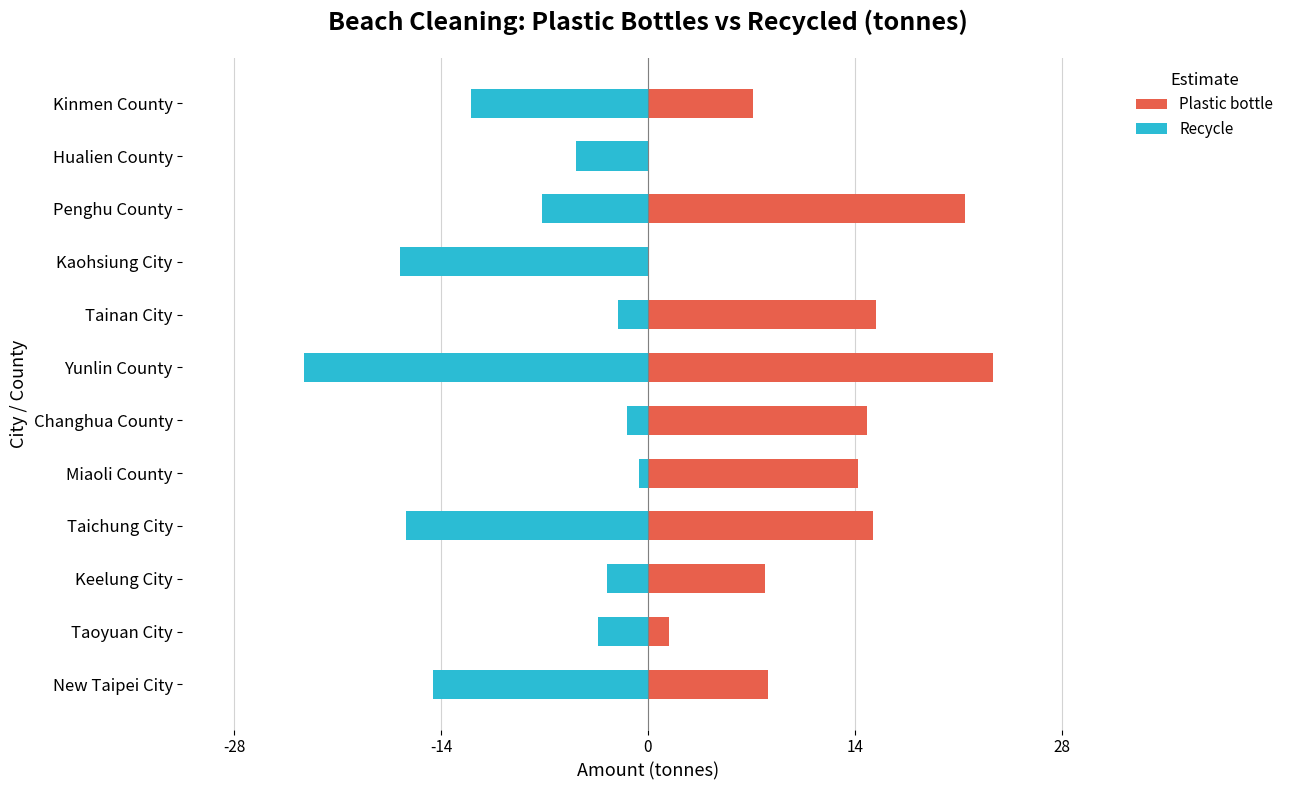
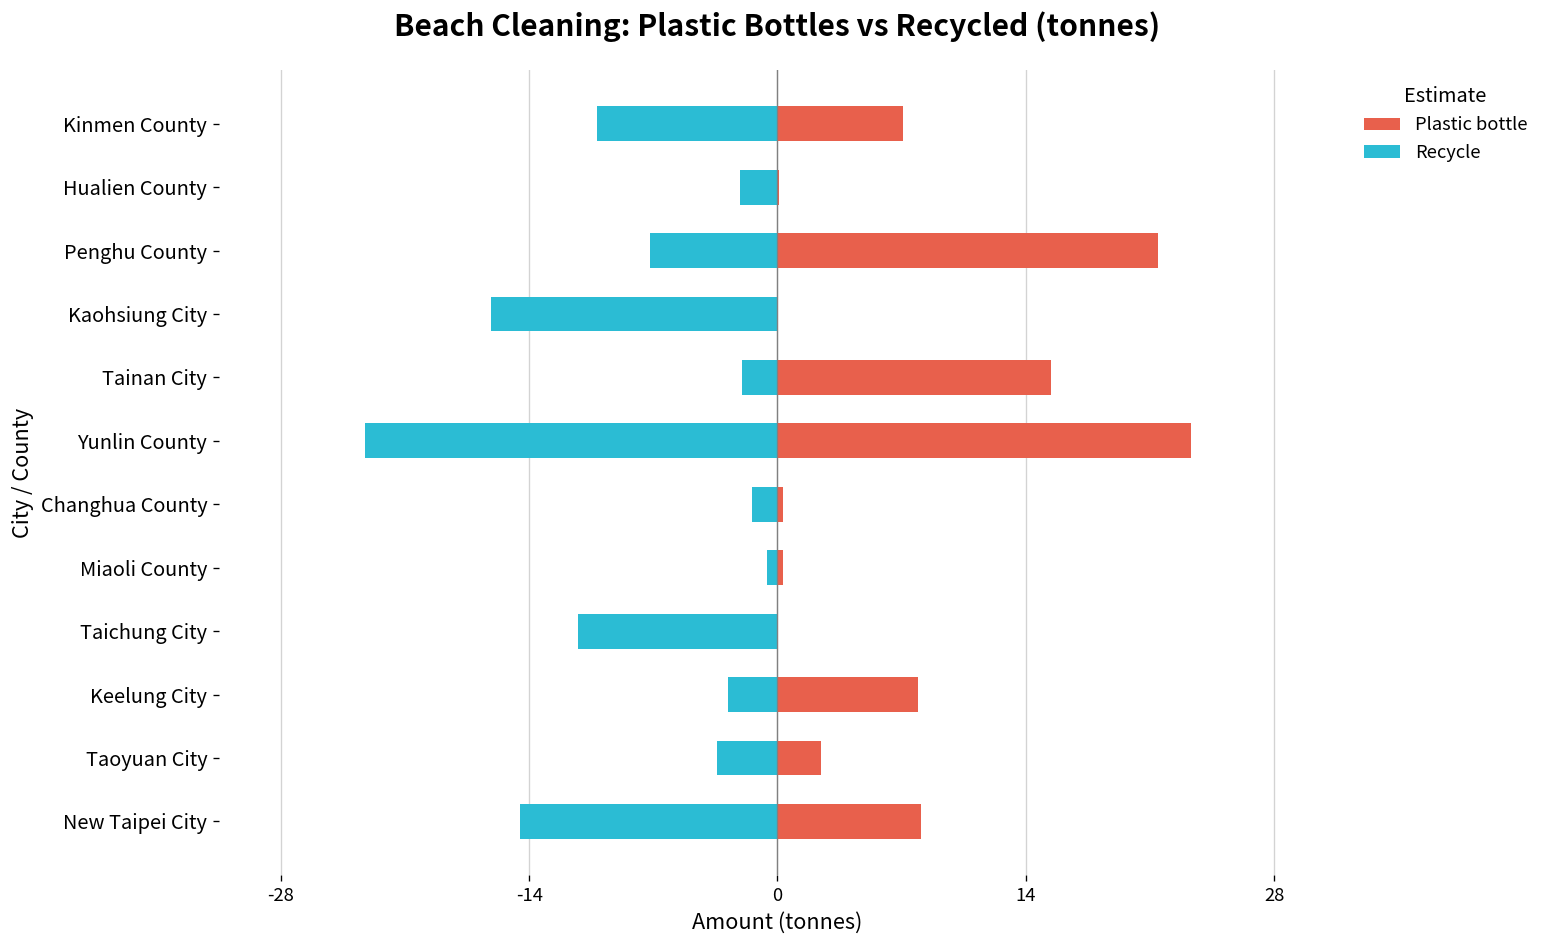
Recycle, Kinmen County: -12.0 -> -10.2
Recycle, Hualien County: -4.9 -> -2.1
Recycle, Kaohsiung City: -16.9 -> -16.3
Plastic bottle, Changhua County: 14.9 -> 0.3
Plastic bottle, Miaoli County: 14.3 -> 0.3
Plastic bottle, Taichung City: 15.3 -> 0.0
Recycle, Taichung City: -16.5 -> -11.3
Plastic bottle, Taoyuan City: 1.5 -> 2.4
